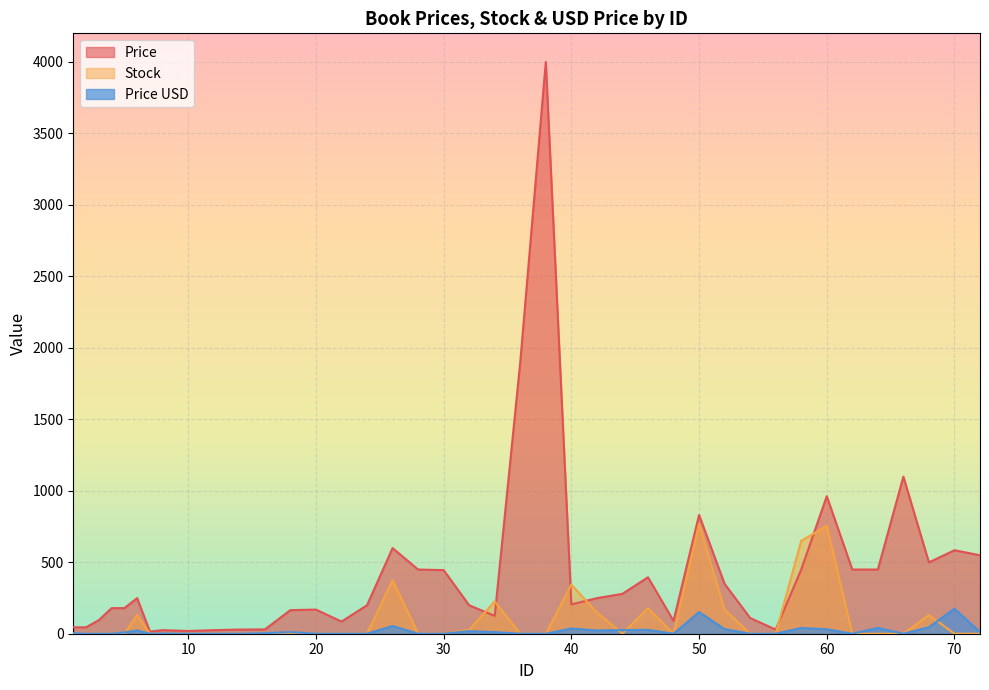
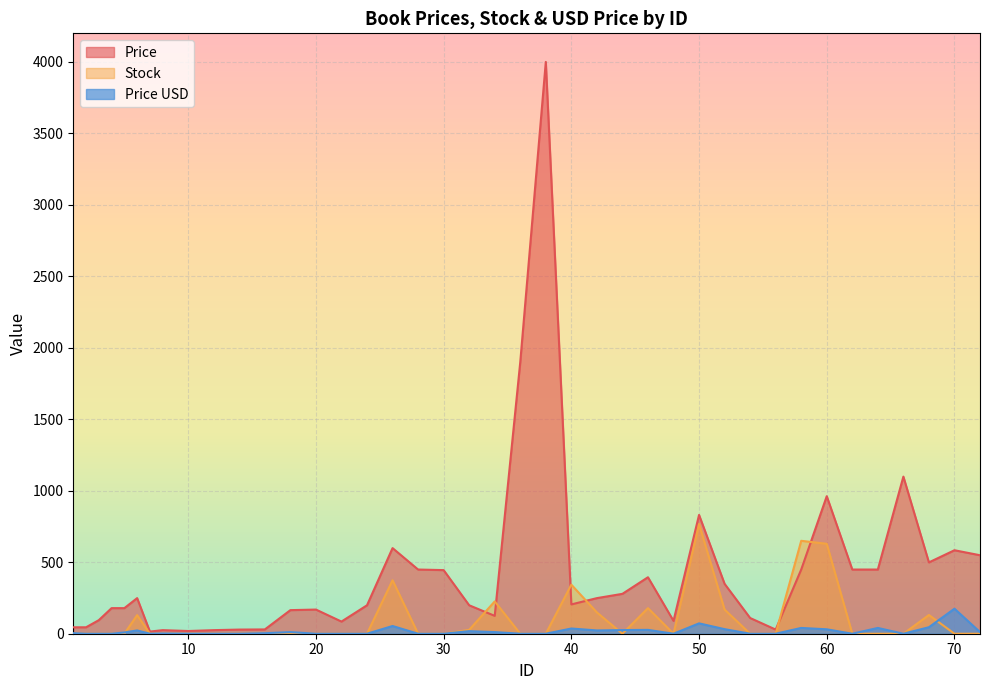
Price USD, 50: 150 -> 70
Stock, 60: 750 -> 630
